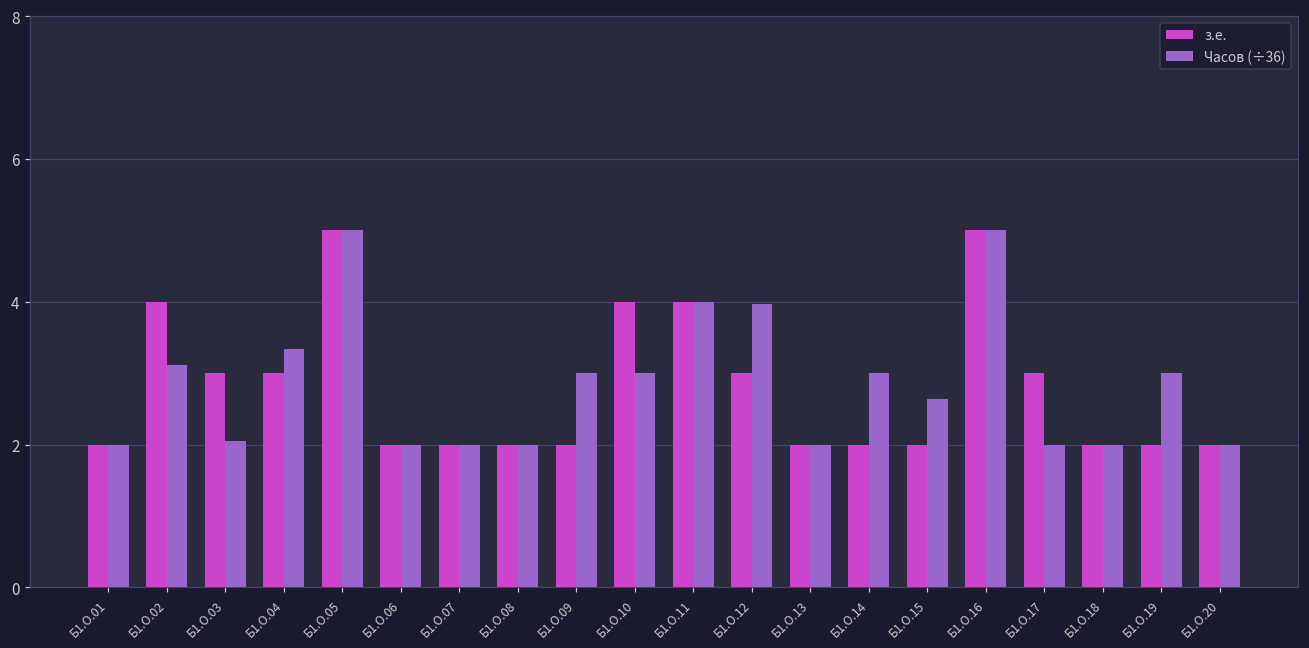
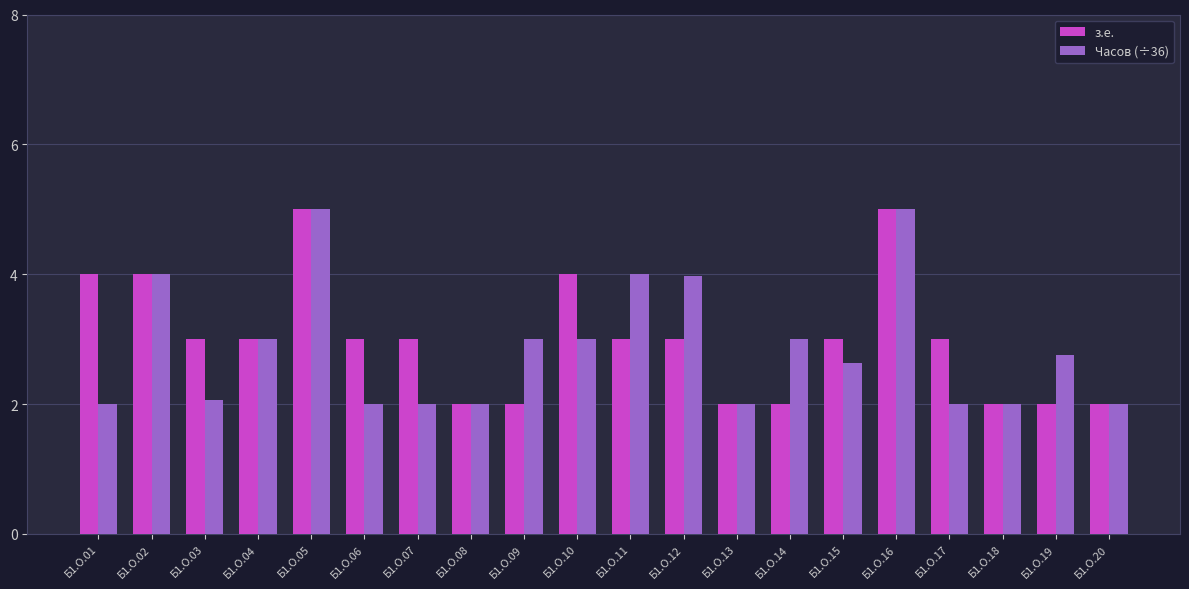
з.е., Б1.О.01: 2 -> 4
Часов (÷36), Б1.О.02: 3.1 -> 4.0
Часов (÷36), Б1.О.04: 3.3 -> 3.0
з.е., Б1.О.06: 2 -> 3
з.е., Б1.О.07: 2 -> 3
з.е., Б1.О.11: 4 -> 3
з.е., Б1.О.15: 2 -> 3
Часов (÷36), Б1.О.19: 3.0 -> 2.8
